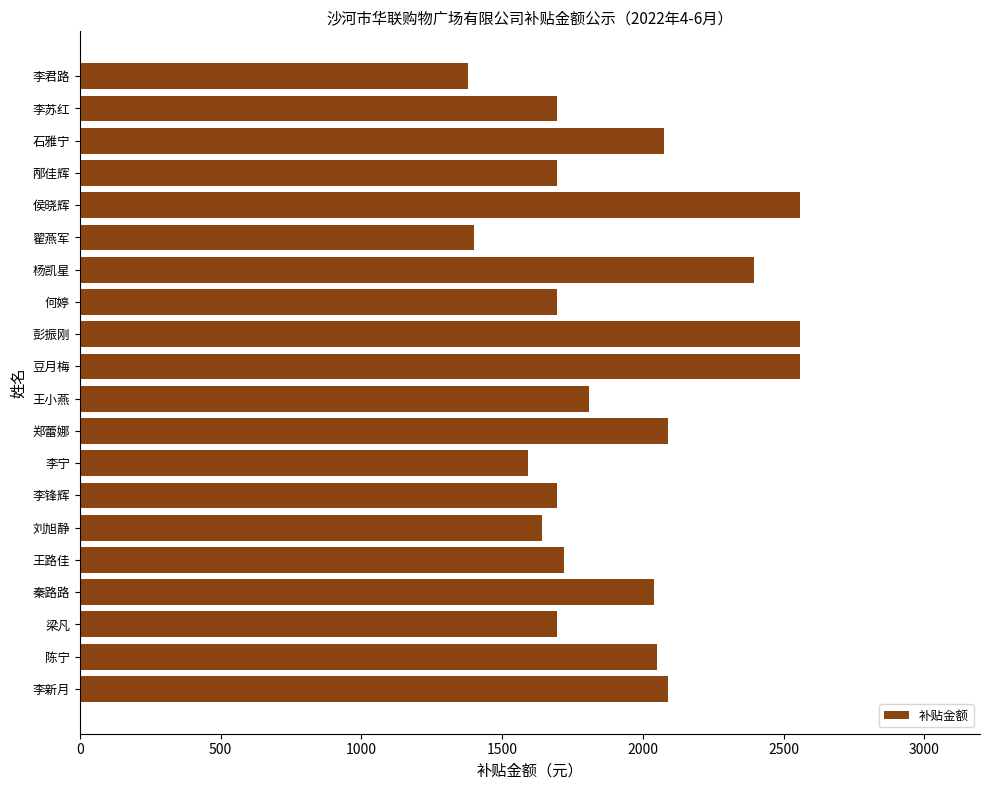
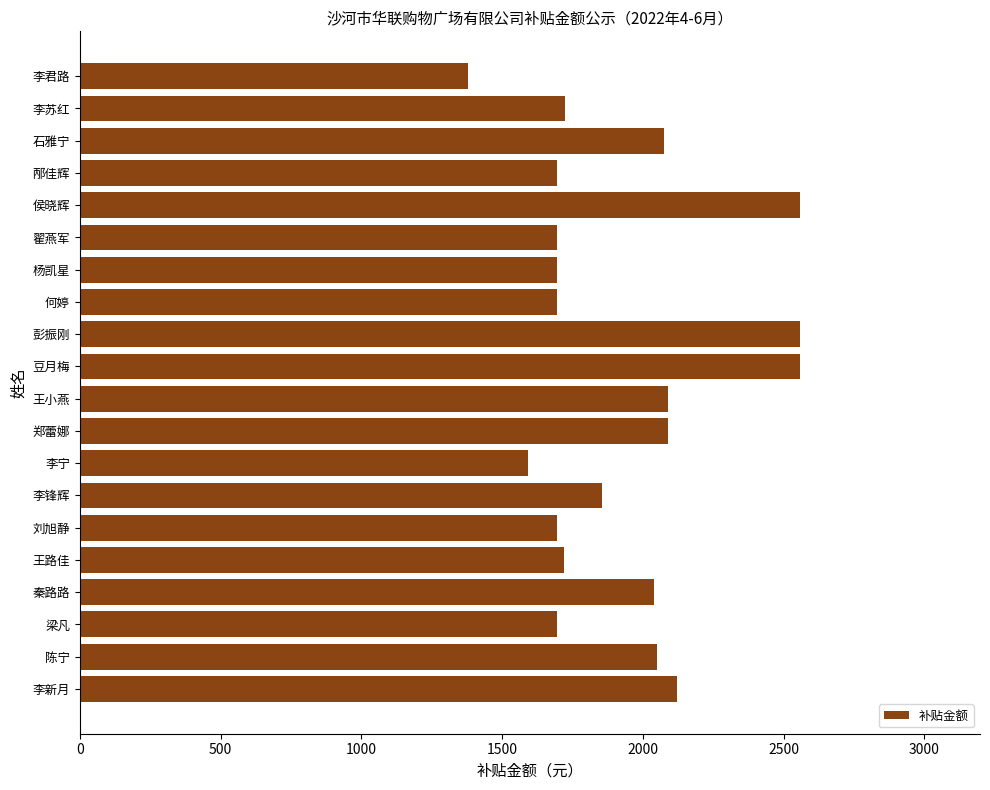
李苏红: 1690 -> 1720
翟燕军: 1400 -> 1690
杨凯星: 2390 -> 1690
王小燕: 1810 -> 2090
李锋辉: 1690 -> 1850
刘旭静: 1640 -> 1690
李新月: 2090 -> 2120
